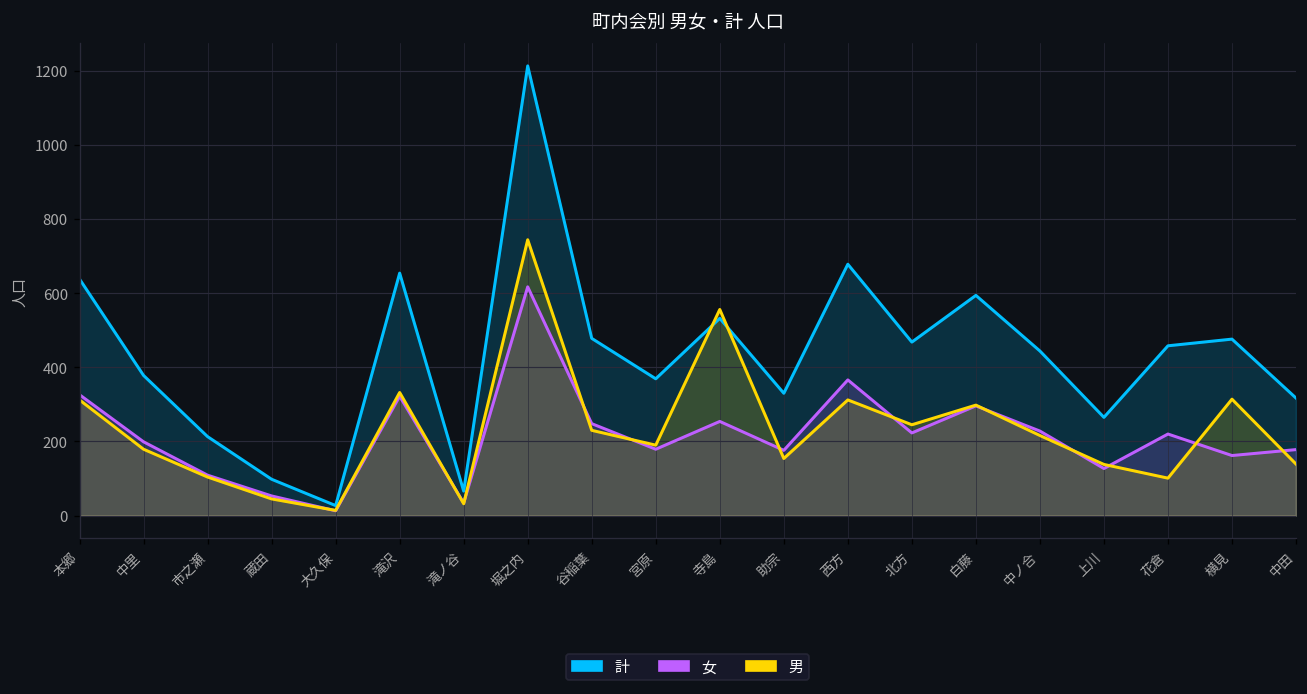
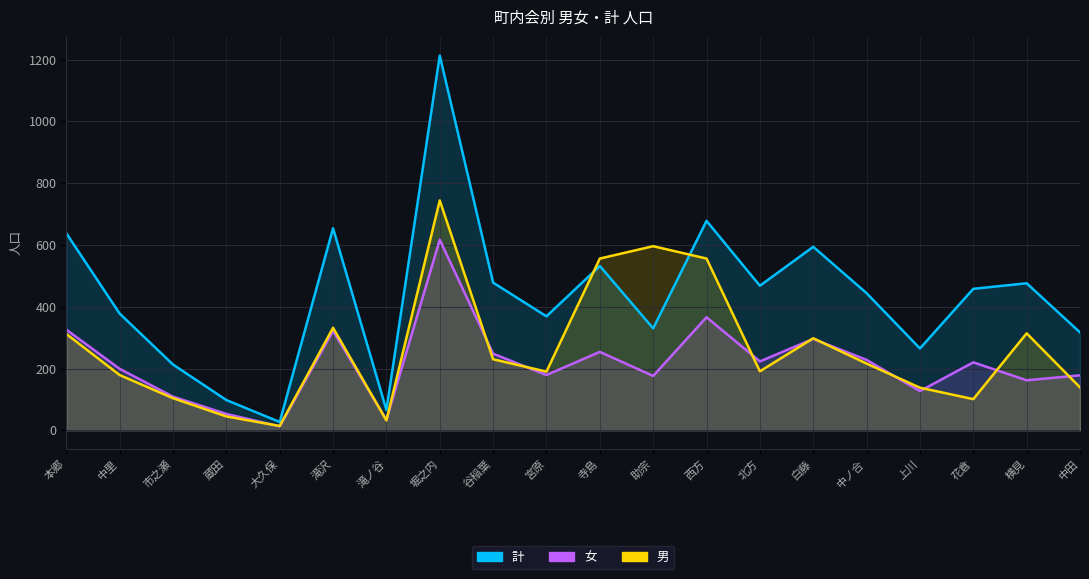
男, 助宗: 150 -> 600
男, 西方: 310 -> 560
男, 北方: 250 -> 190
